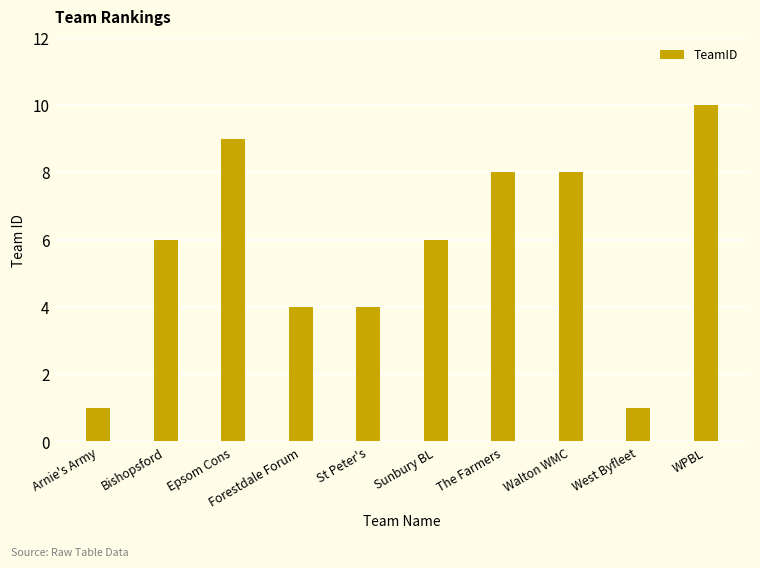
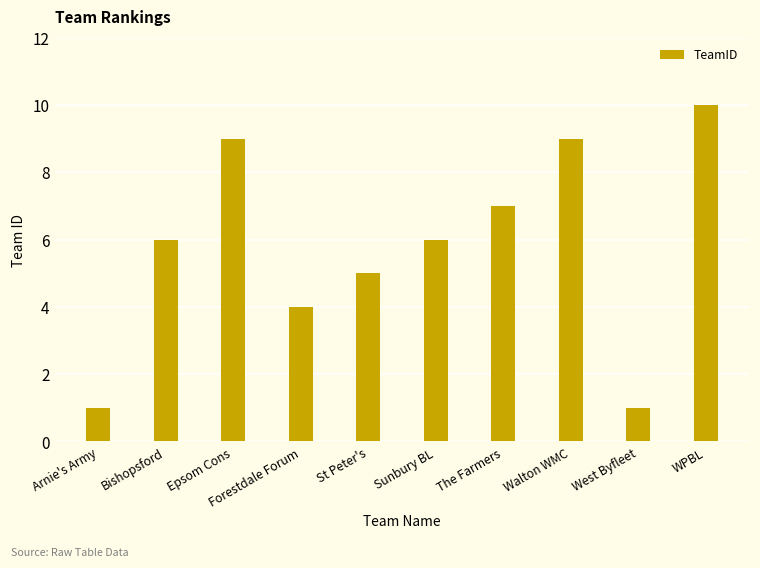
St Peter's: 4 -> 5
The Farmers: 8 -> 7
Walton WMC: 8 -> 9
